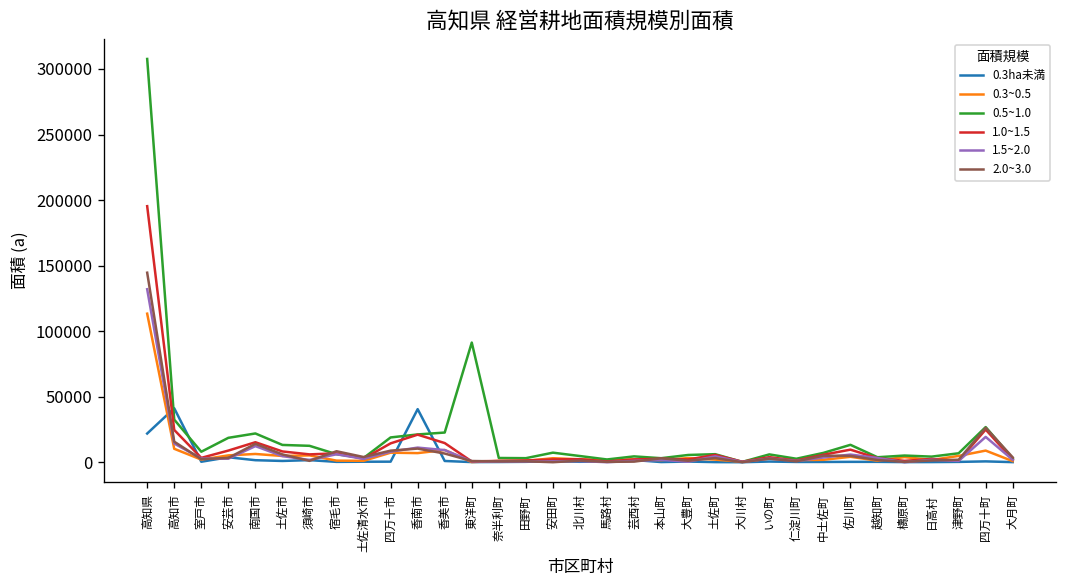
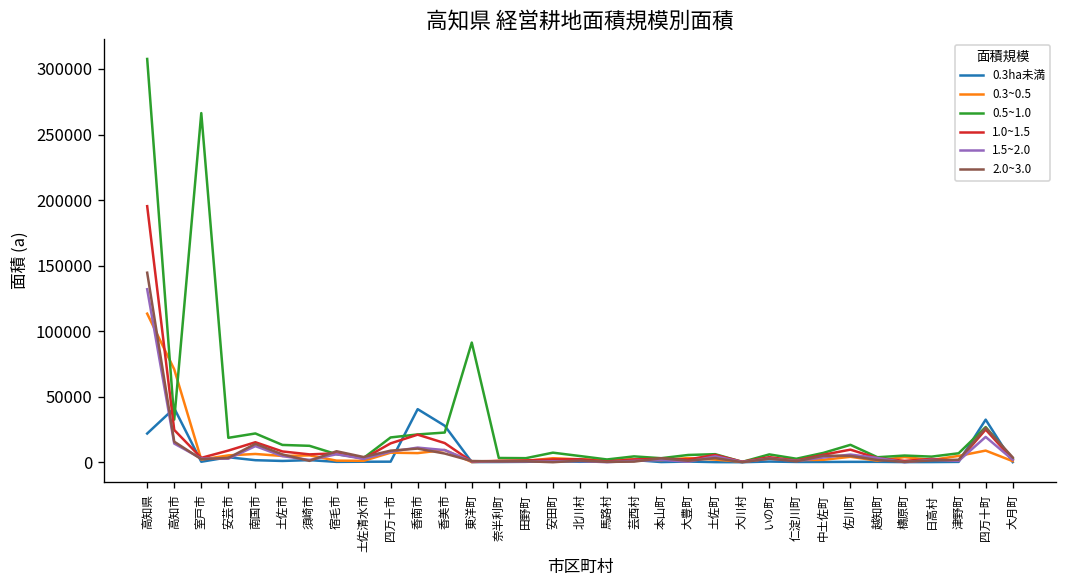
0.3~0.5, 高知市: 10000 -> 71000
0.5~1.0, 室戸市: 8000 -> 266000
0.3ha未満, 香美市: 1000 -> 28000
0.3ha未満, 四万十町: 1000 -> 32000
